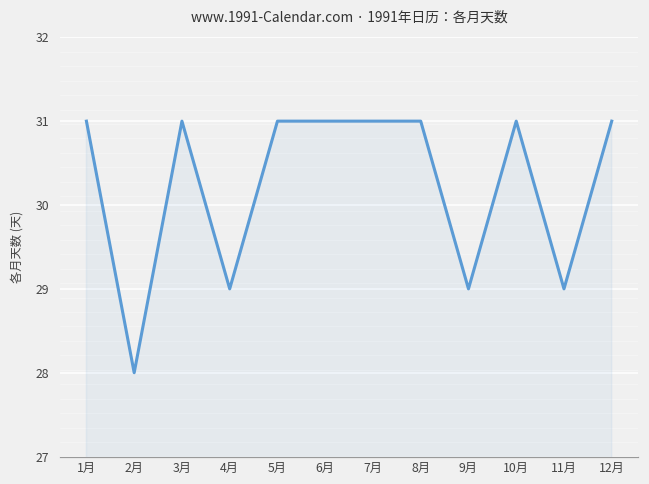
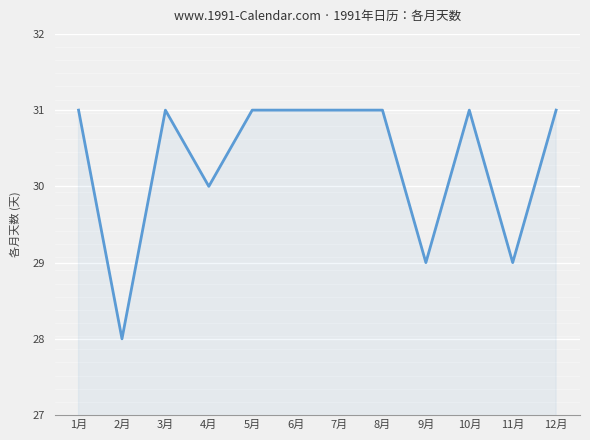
4月: 29 -> 30
